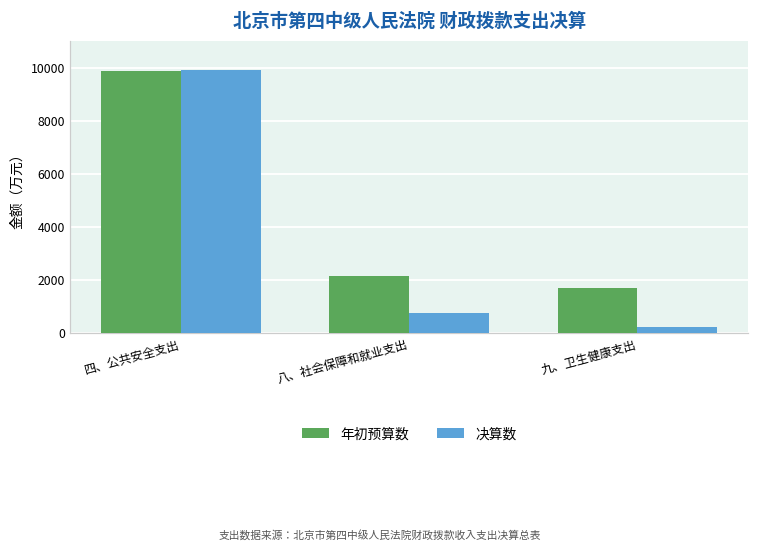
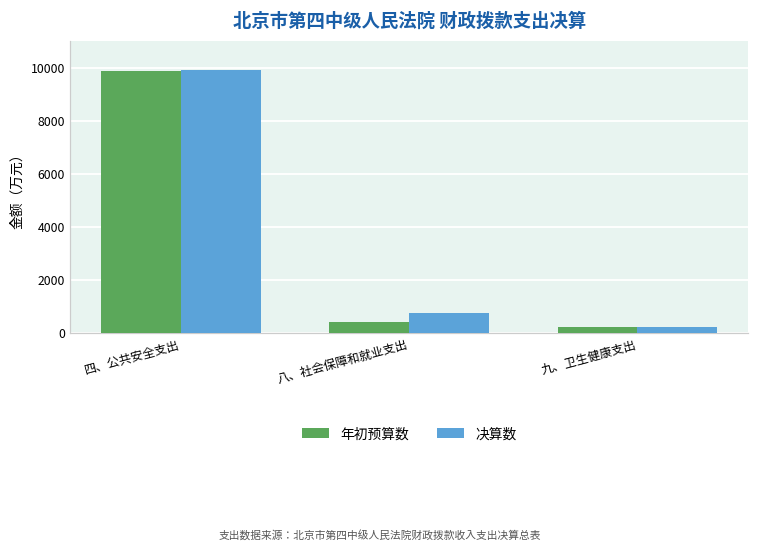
年初预算数, 八、社会保障和就业支出: 2100 -> 400
年初预算数, 九、卫生健康支出: 1700 -> 200
